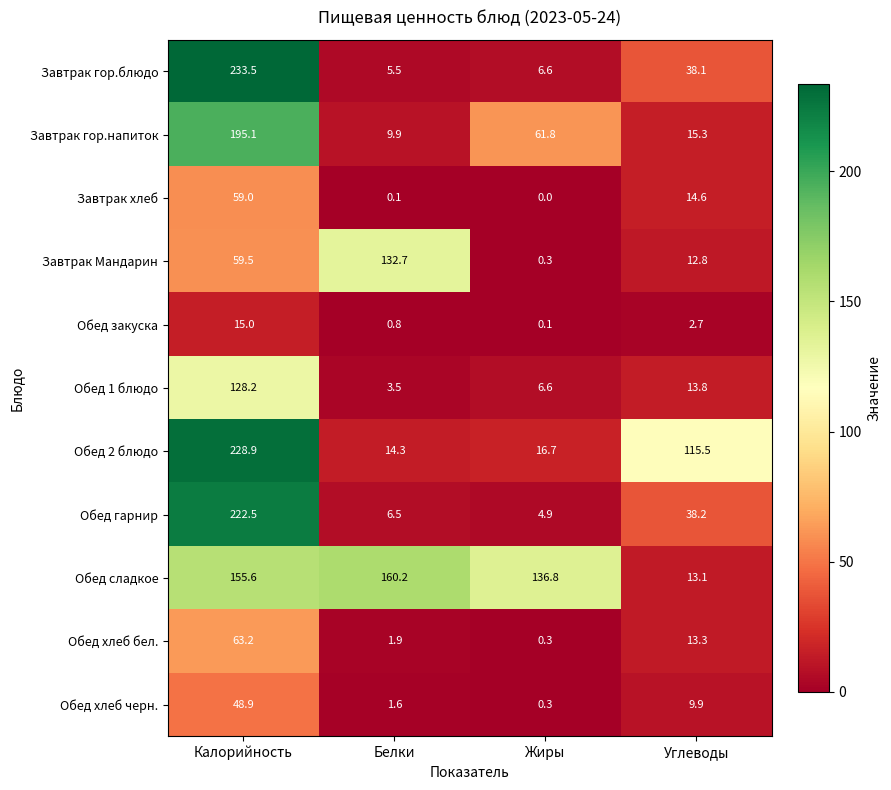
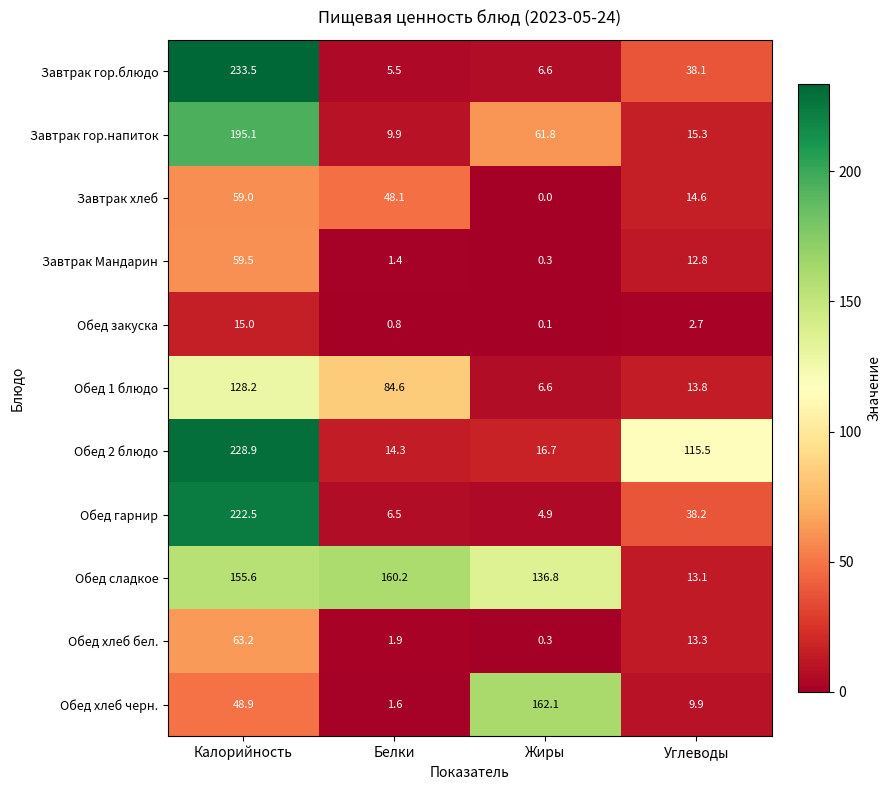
Завтрак хлеб, Белки: 0.1 -> 48.1
Завтрак Мандарин, Белки: 132.7 -> 1.4
Обед 1 блюдо, Белки: 3.5 -> 84.6
Обед хлеб черн., Жиры: 0.3 -> 162.1
